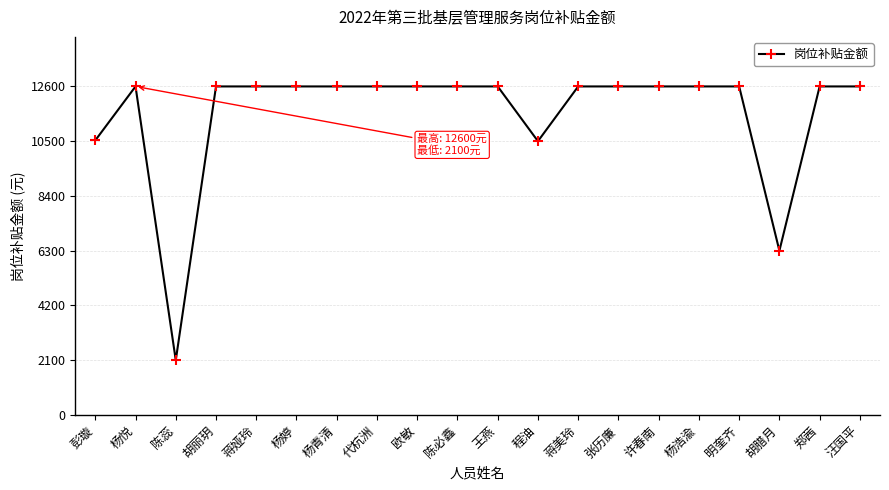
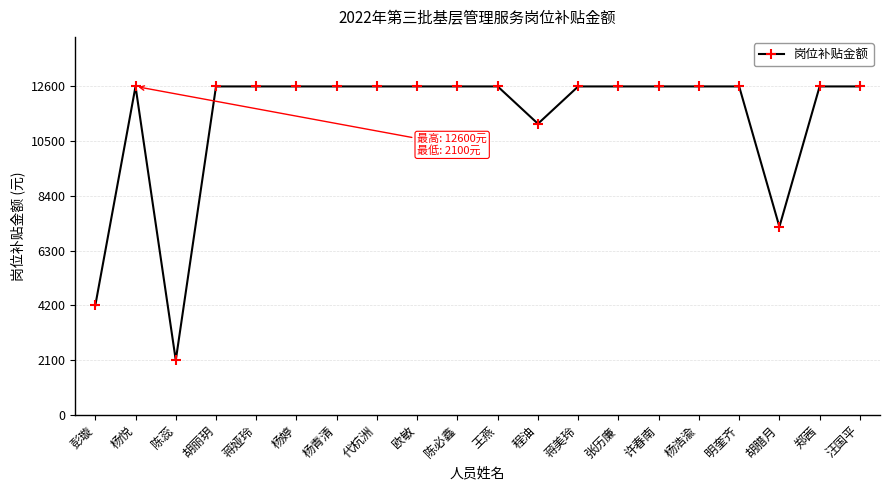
彭璇: 10500 -> 4200
程油: 10500 -> 11200
胡腊月: 6300 -> 7200
